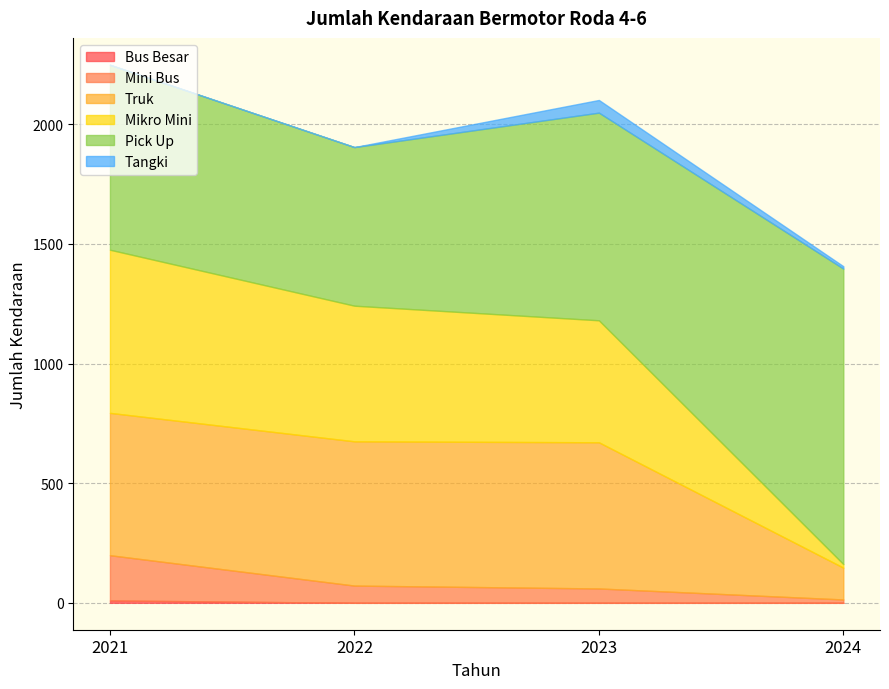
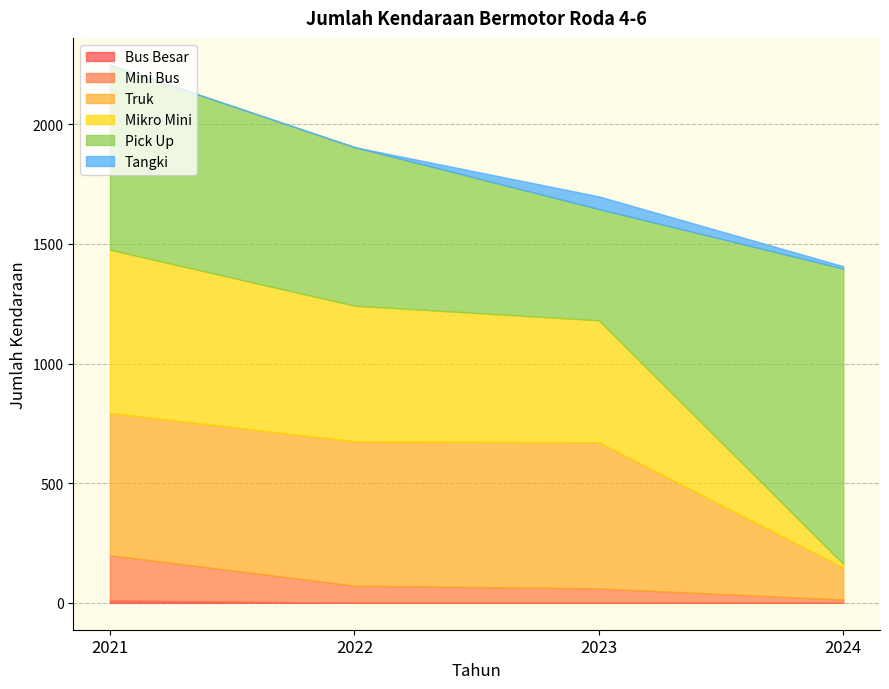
Pick Up, 2023: 870 -> 470
